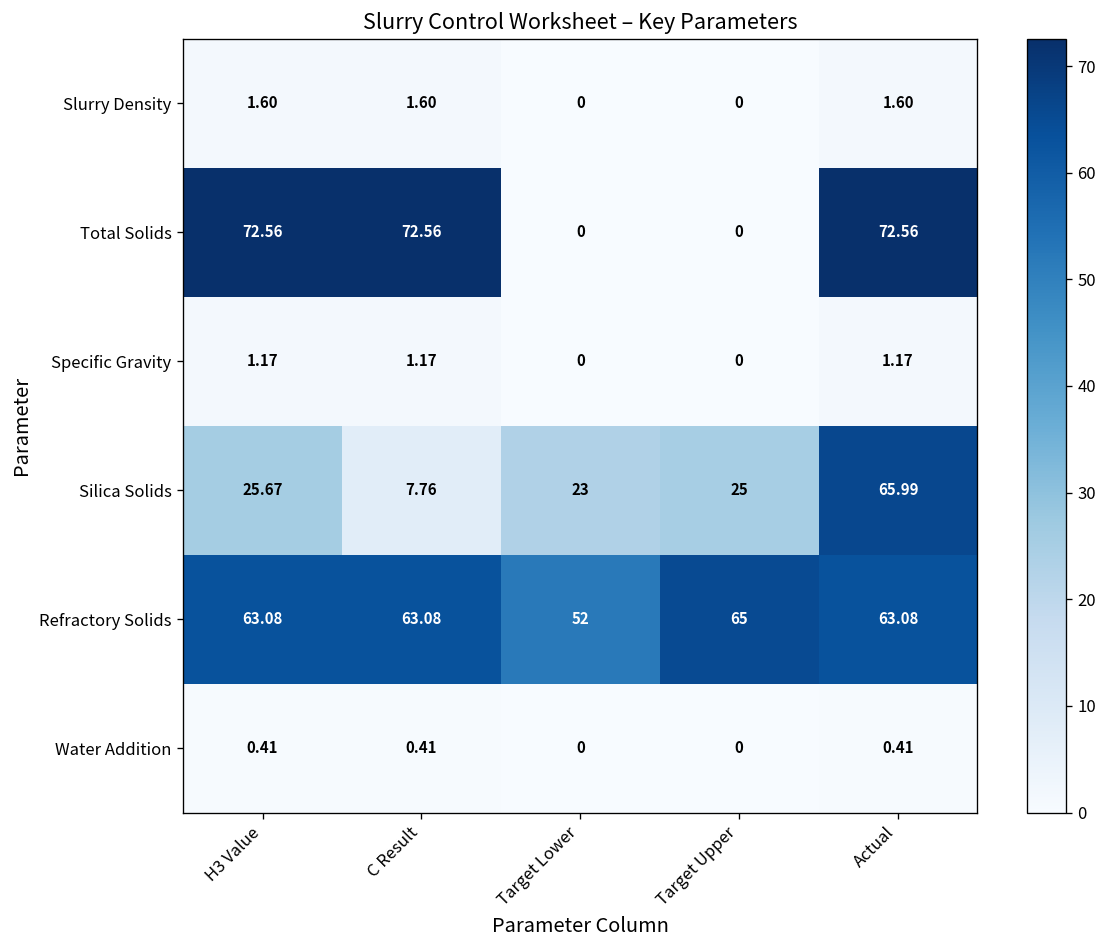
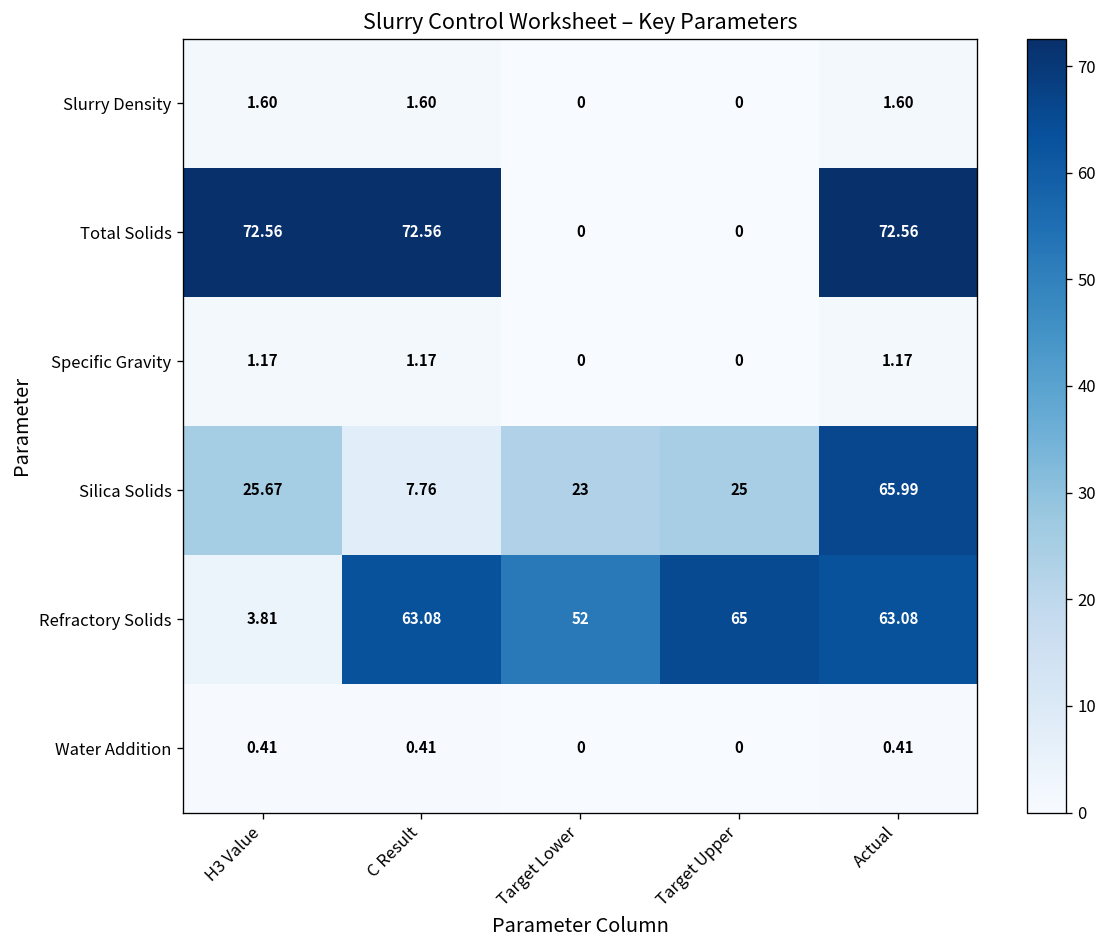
Refractory Solids, H3 Value: 63.08 -> 3.81
